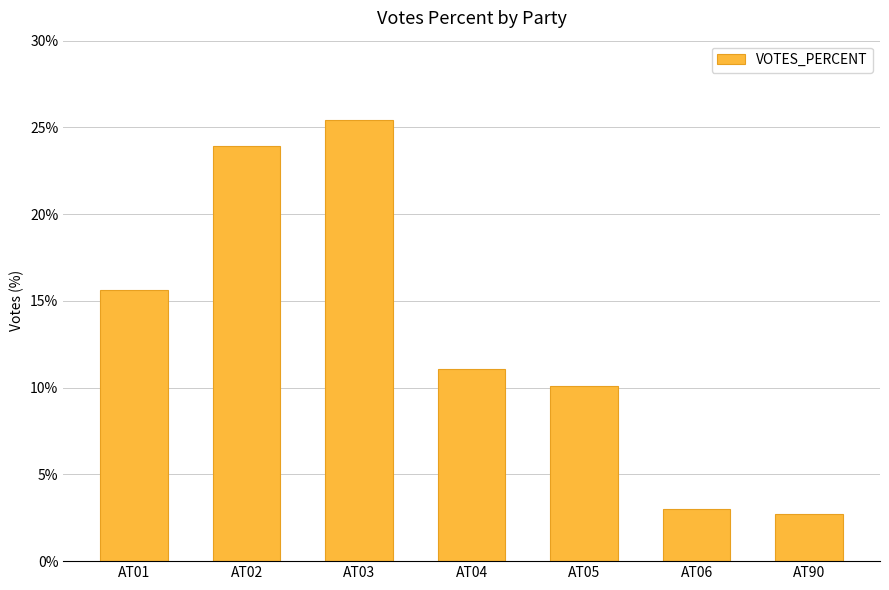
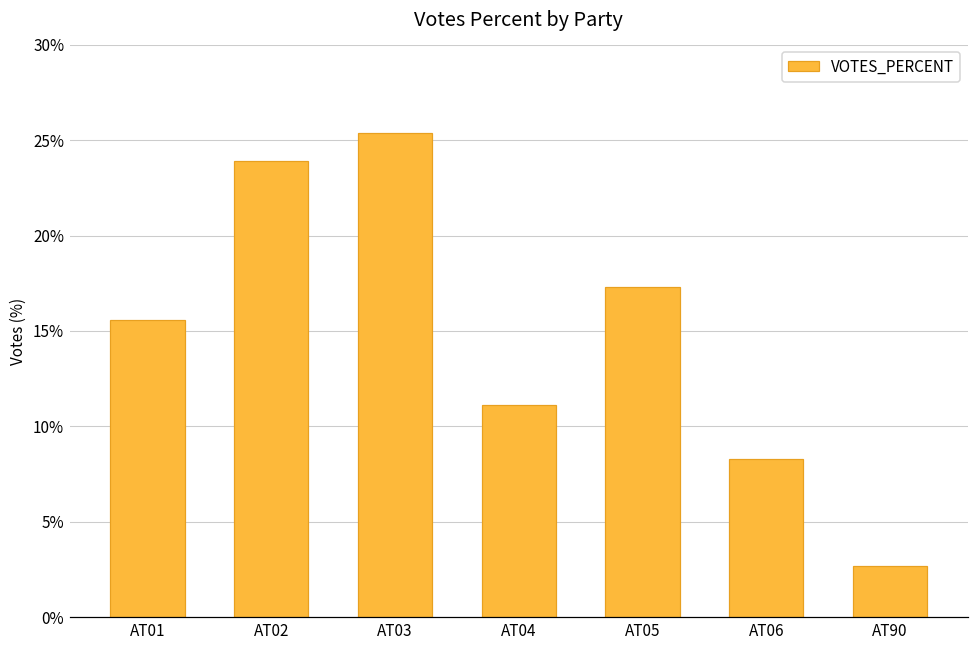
AT05: 10.1% -> 17.3%
AT06: 3.0% -> 8.3%
